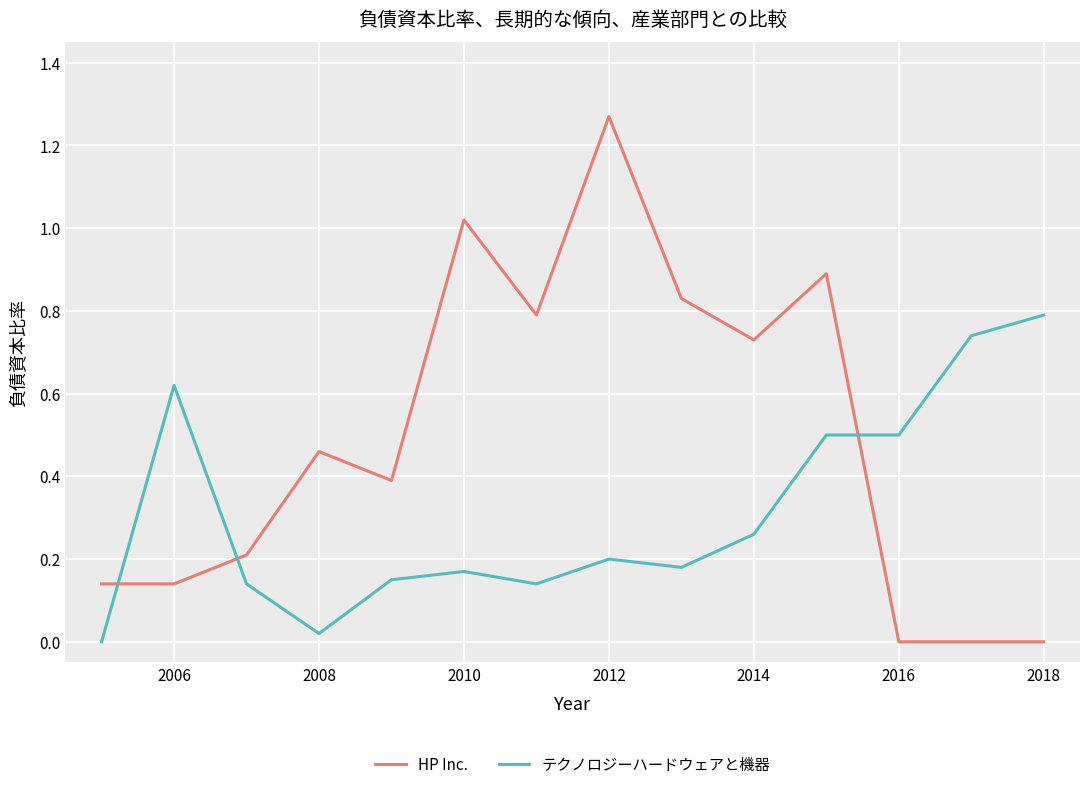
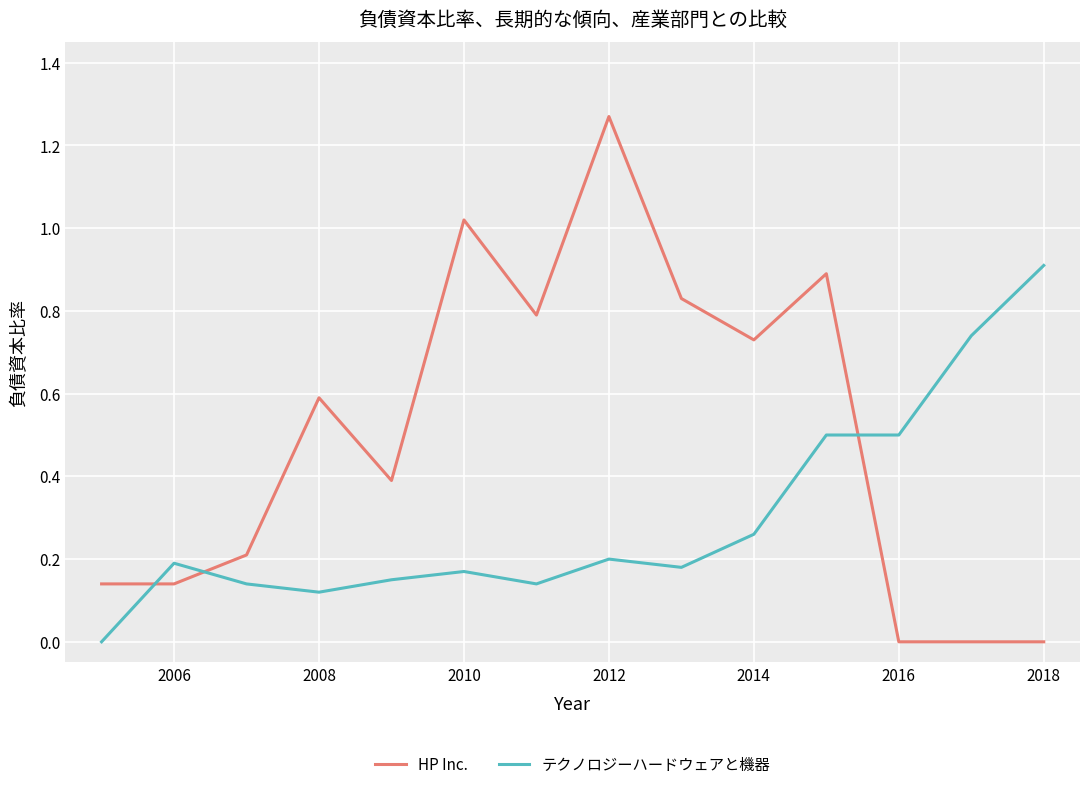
テクノロジーハードウェアと機器, 2006: 0.62 -> 0.19
HP Inc., 2008: 0.46 -> 0.59
テクノロジーハードウェアと機器, 2008: 0.02 -> 0.12
テクノロジーハードウェアと機器, 2018: 0.79 -> 0.91
